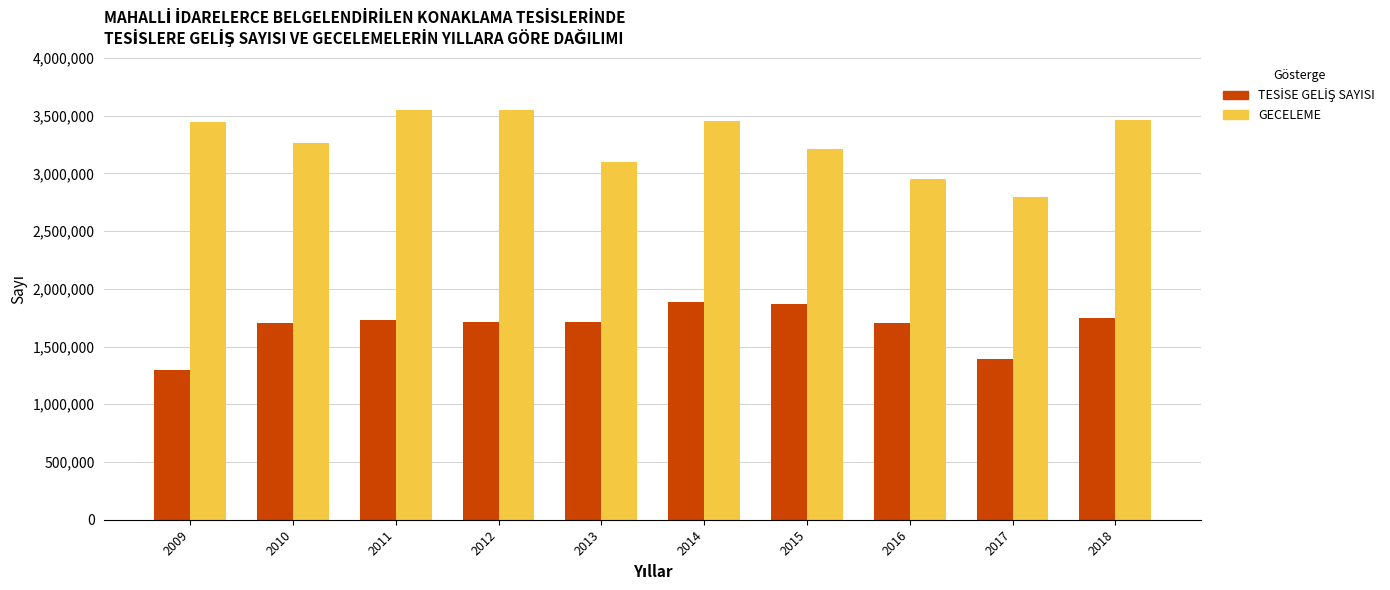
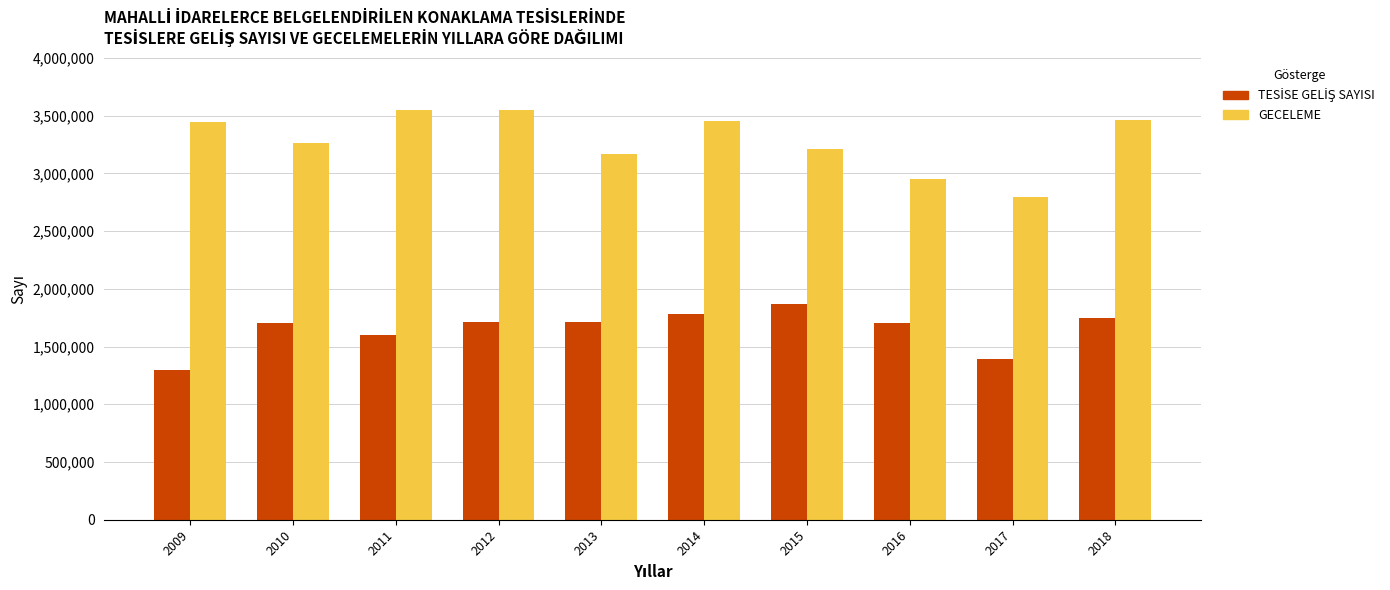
TESİSE GELİŞ SAYISI, 2011: 1,730,000 -> 1,600,000
GECELEME, 2013: 3,090,000 -> 3,170,000
TESİSE GELİŞ SAYISI, 2014: 1,880,000 -> 1,780,000
